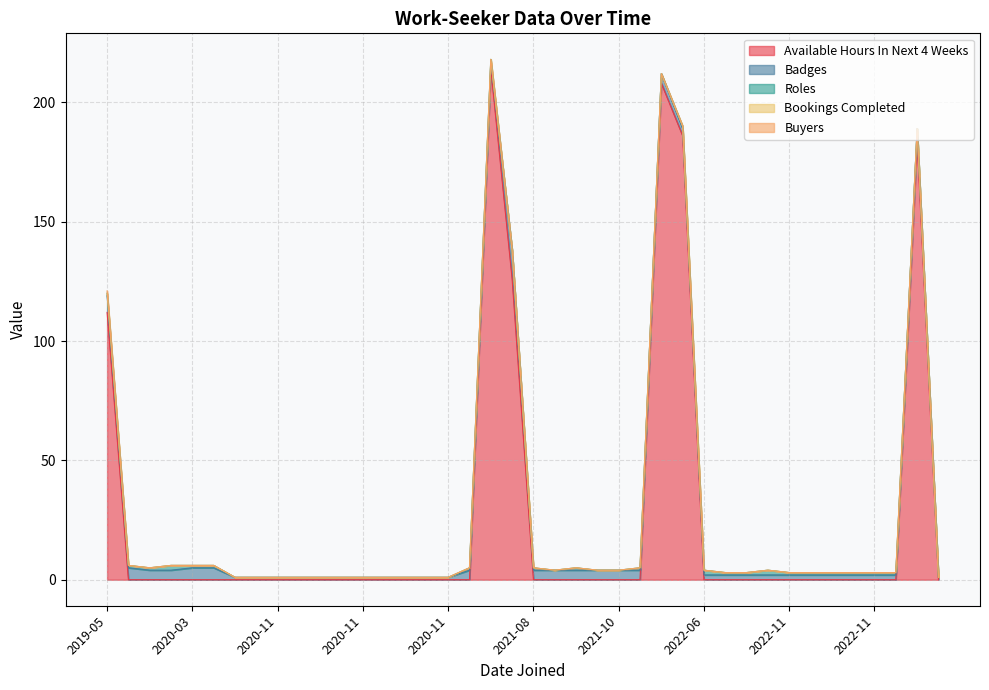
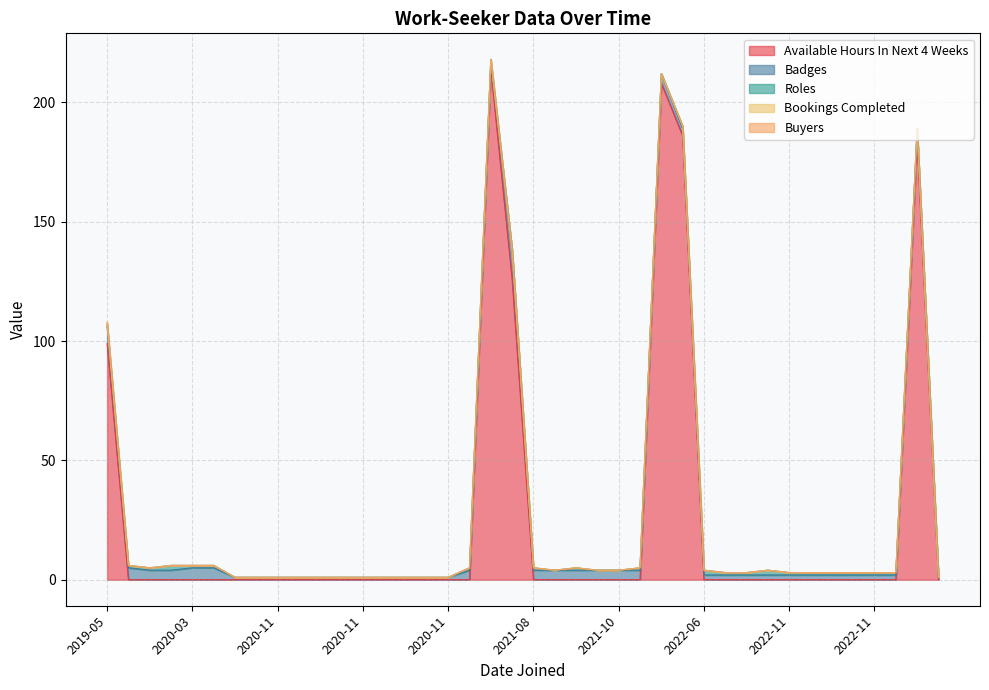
Available Hours In Next 4 Weeks, 2019-05: 112 -> 99
